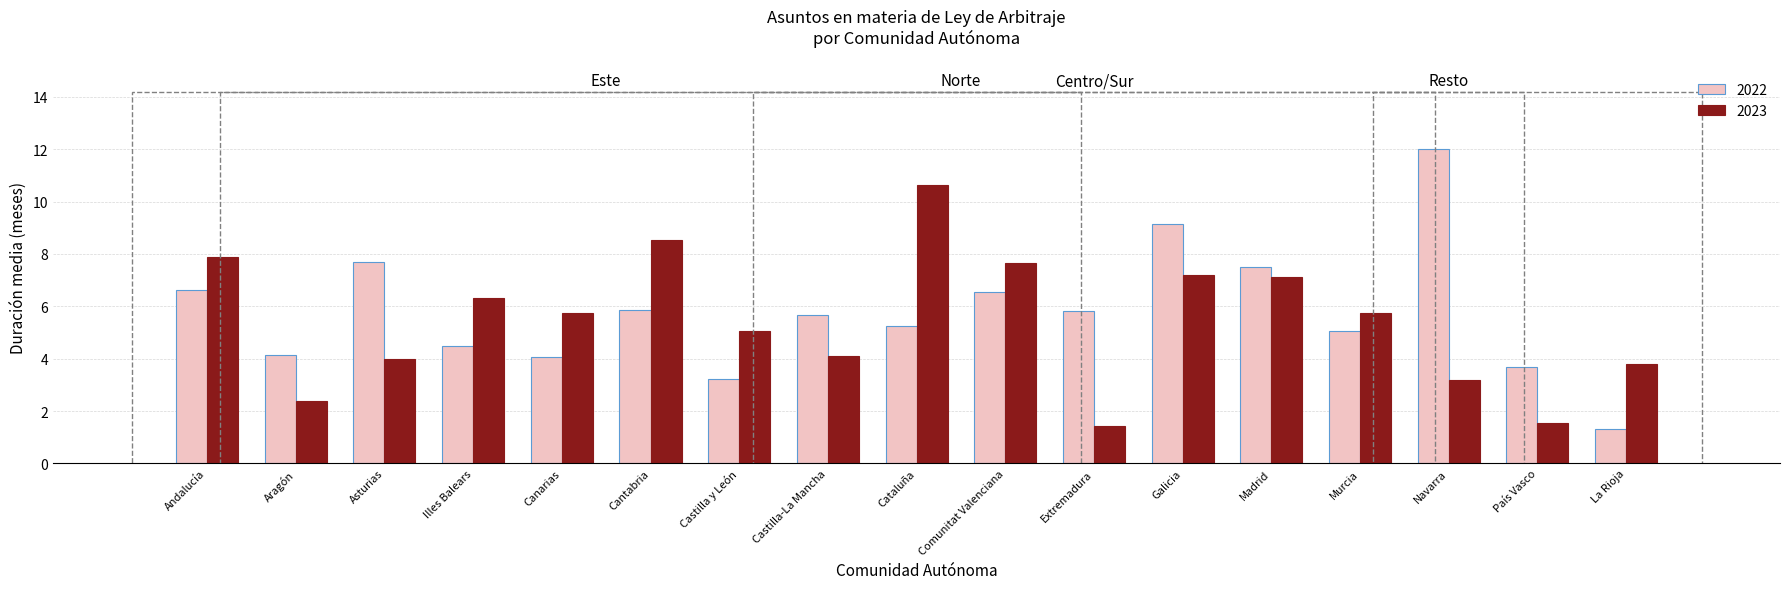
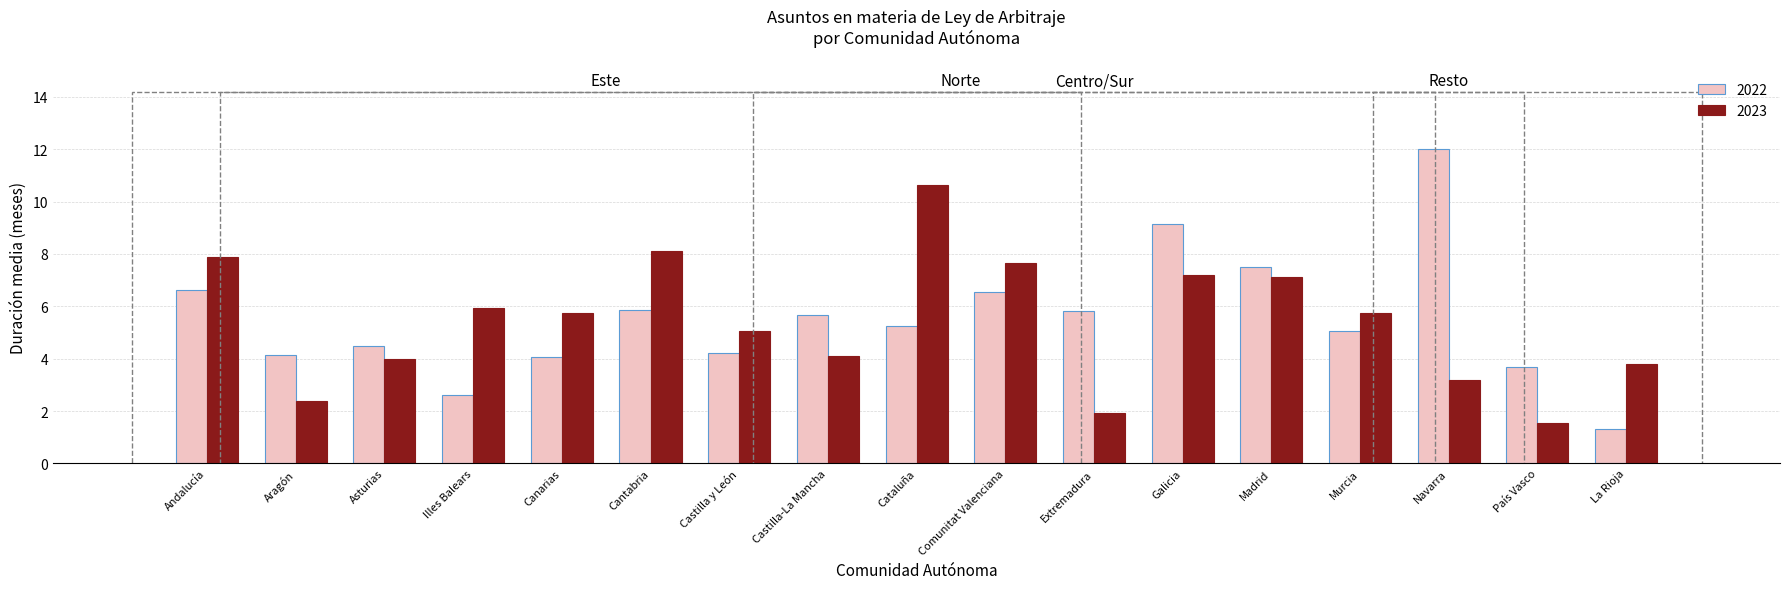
2022, Asturias: 7.7 -> 4.5
2022, Illes Balears: 4.5 -> 2.6
2023, Illes Balears: 6.3 -> 5.9
2023, Cantabria: 8.5 -> 8.1
2022, Castilla y León: 3.2 -> 4.2
2023, Extremadura: 1.4 -> 1.9
